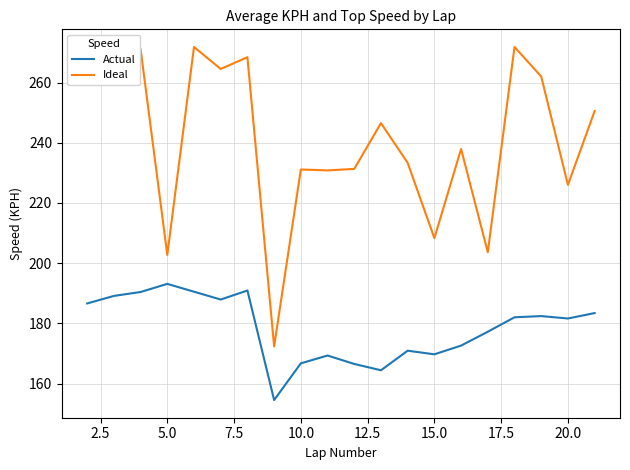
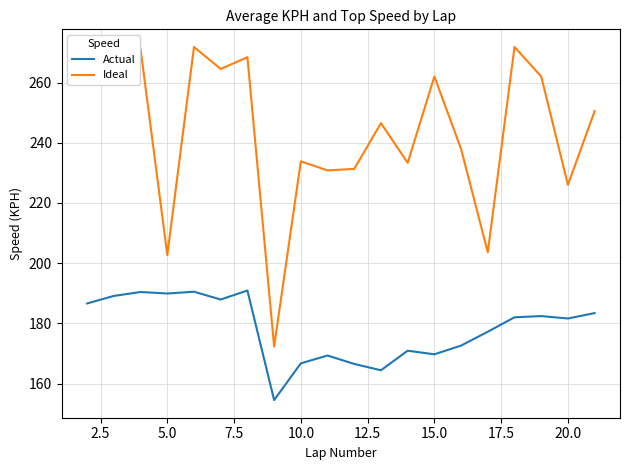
Actual, 5.0: 193 -> 190
Ideal, 10.0: 231 -> 234
Ideal, 15.0: 208 -> 262
